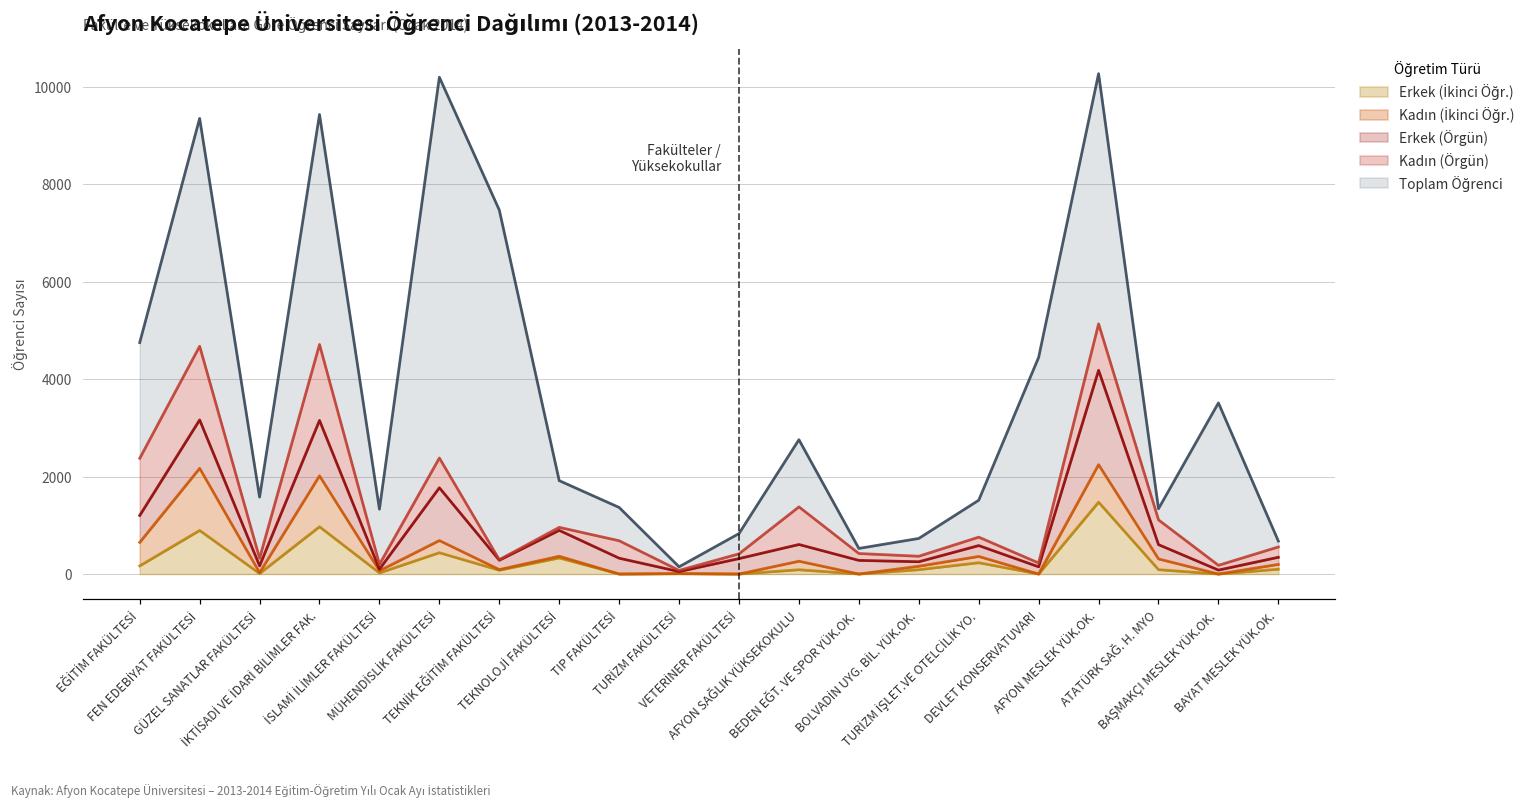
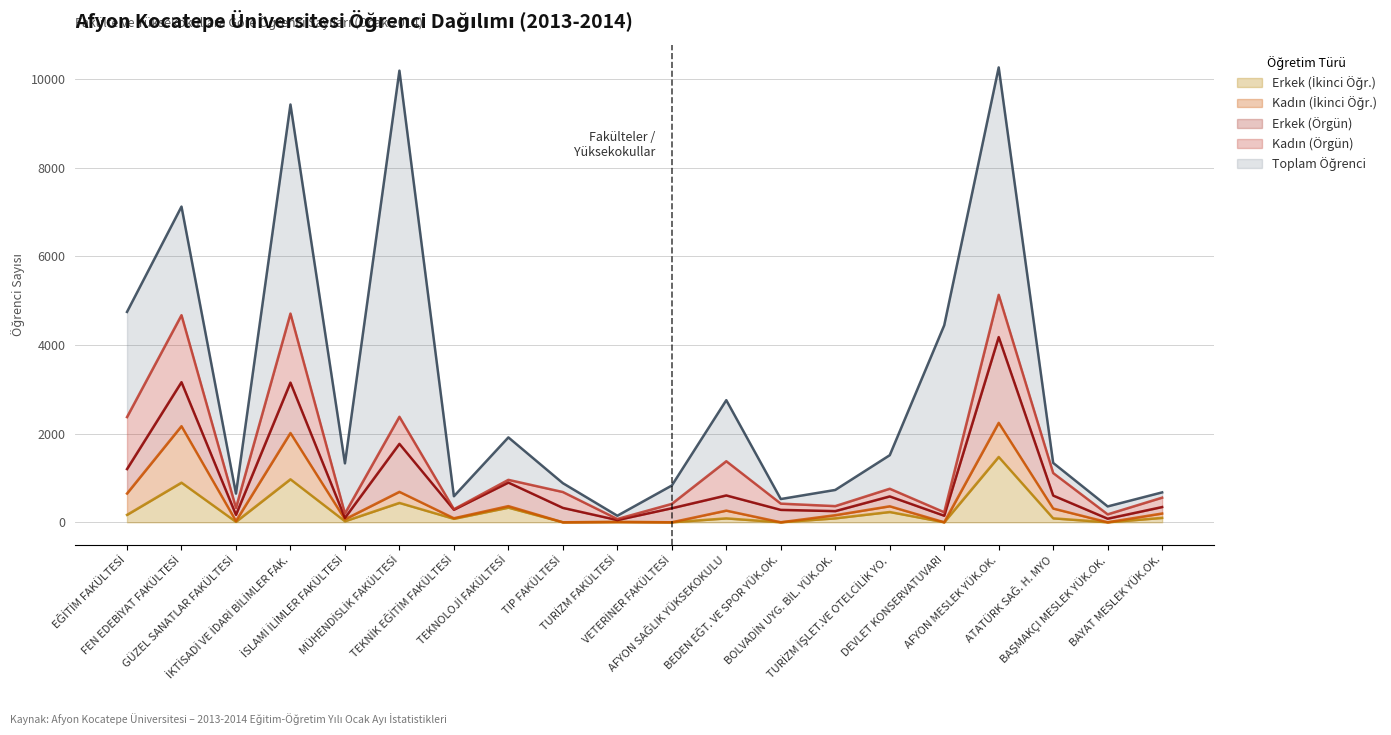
Toplam Öğrenci, FEN EDEBİYAT FAKÜLTESİ: 4700 -> 2500
Toplam Öğrenci, GÜZEL SANATLAR FAKÜLTESİ: 1300 -> 300
Toplam Öğrenci, TEKNİK EĞİTİM FAKÜLTESİ: 7200 -> 300
Toplam Öğrenci, TIP FAKÜLTESİ: 700 -> 200
Toplam Öğrenci, BAŞMAKÇI MESLEK YÜK.OK.: 3300 -> 200
